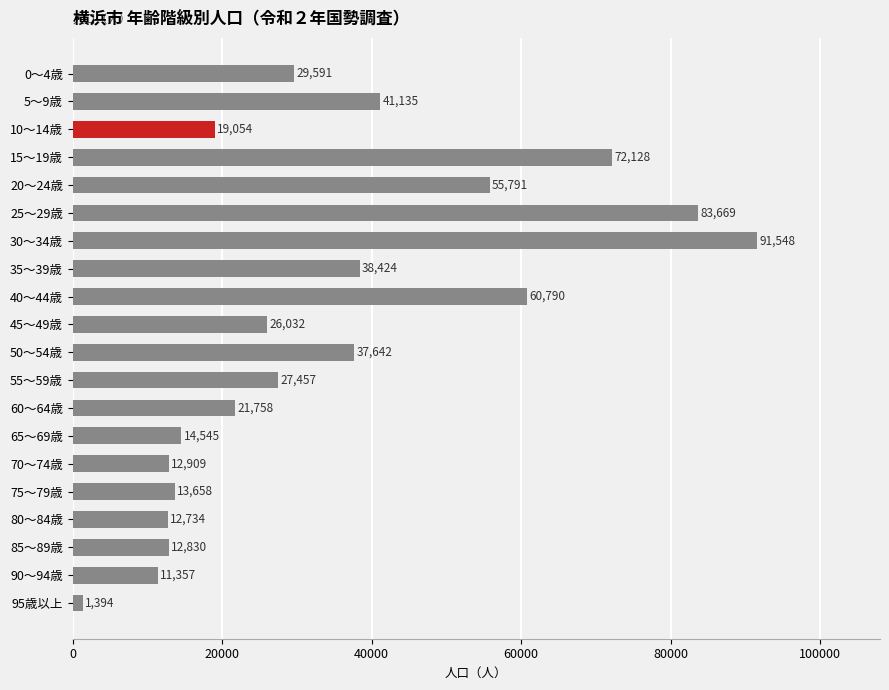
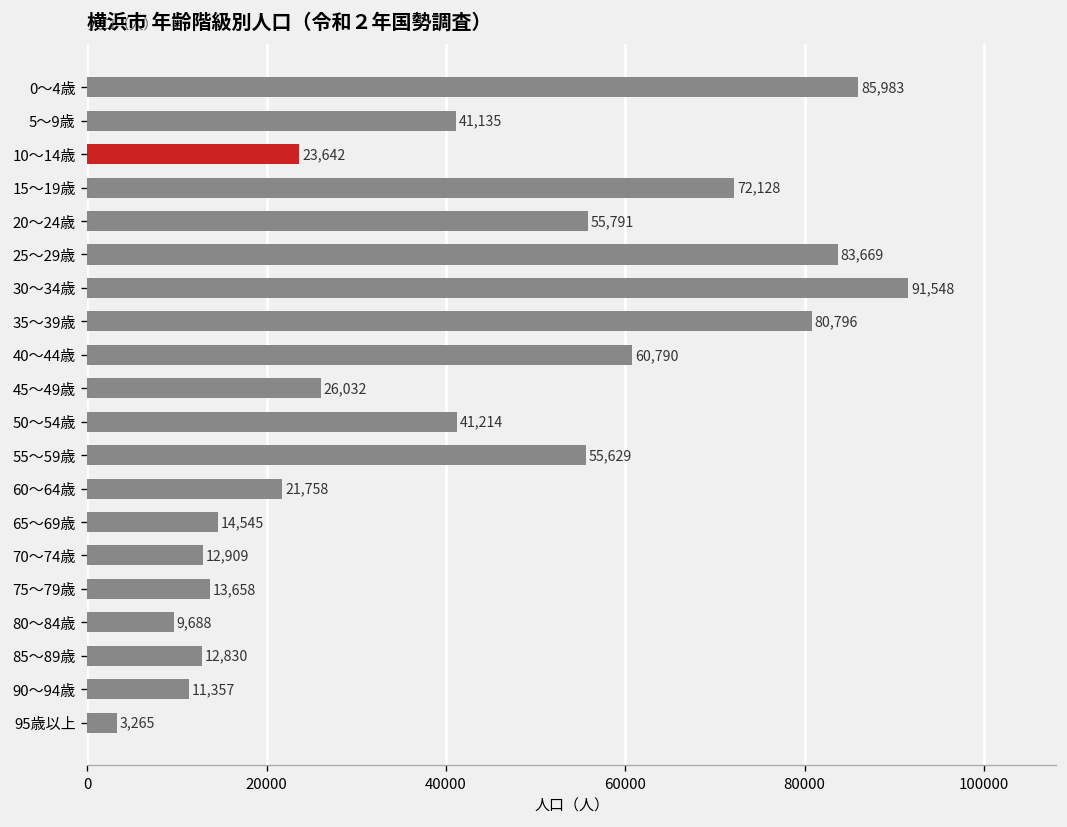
0～4歳: 29,591 -> 85,983
10～14歳: 19,054 -> 23,642
35～39歳: 38,424 -> 80,796
50～54歳: 37,642 -> 41,214
55～59歳: 27,457 -> 55,629
80～84歳: 12,734 -> 9,688
95歳以上: 1,394 -> 3,265
